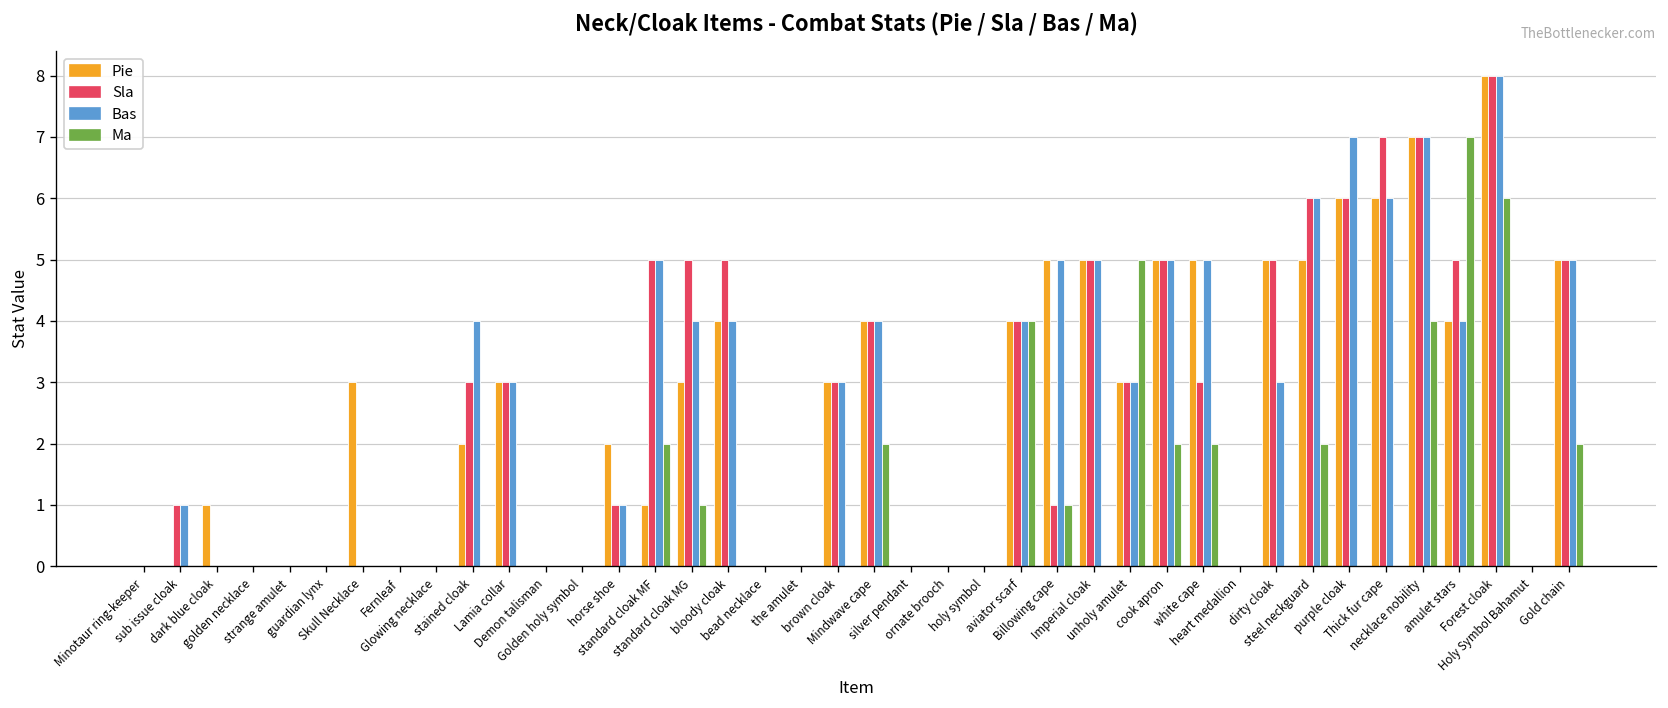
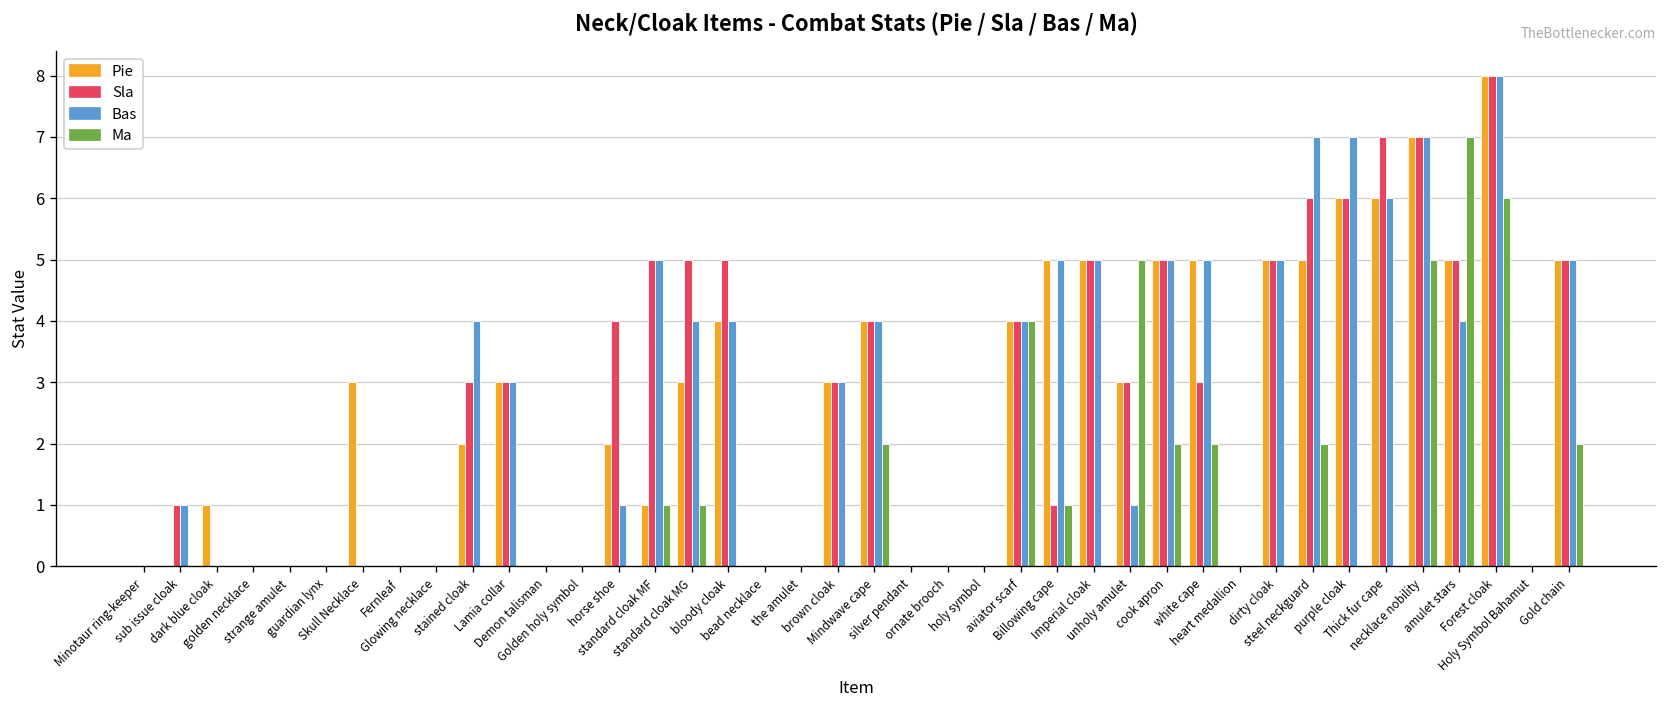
Sla, horse shoe: 1 -> 4
Ma, standard cloak MF: 2 -> 1
Bas, unholy amulet: 3 -> 1
Bas, dirty cloak: 3 -> 5
Bas, steel neckguard: 6 -> 7
Ma, necklace nobility: 4 -> 5
Pie, amulet stars: 4 -> 5
